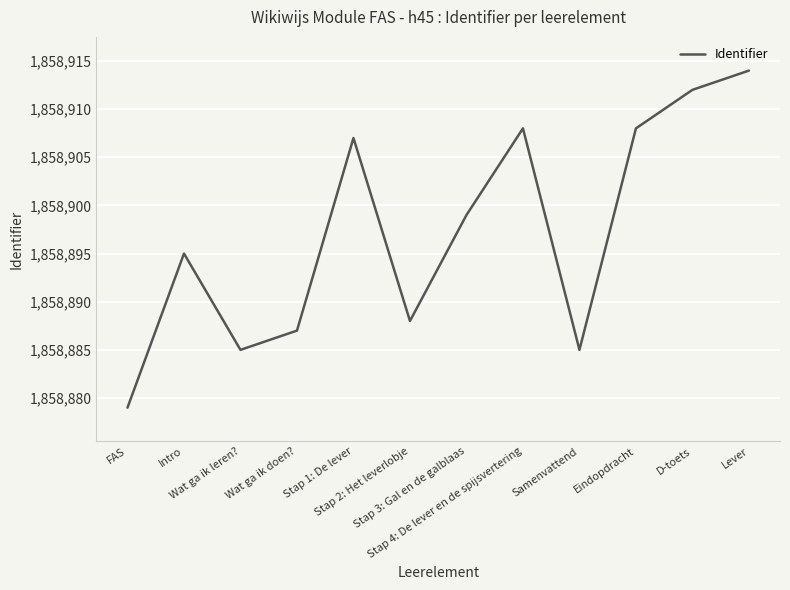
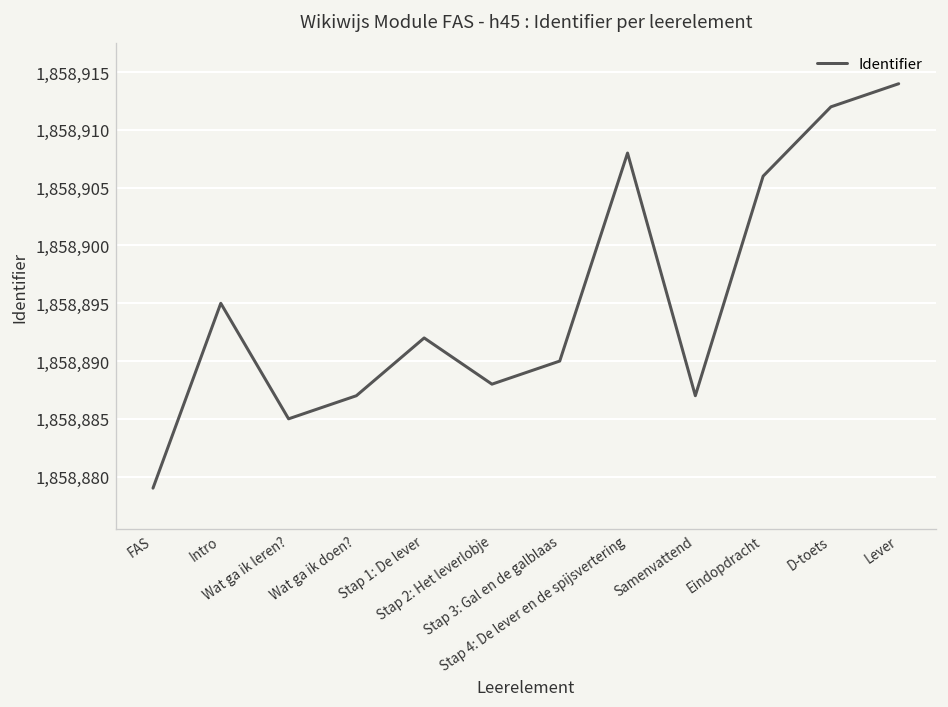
Stap 1: De lever: 1,858,907 -> 1,858,892
Stap 3: Gal en de galblaas: 1,858,899 -> 1,858,890
Samenvattend: 1,858,885 -> 1,858,887
Eindopdracht: 1,858,908 -> 1,858,906
